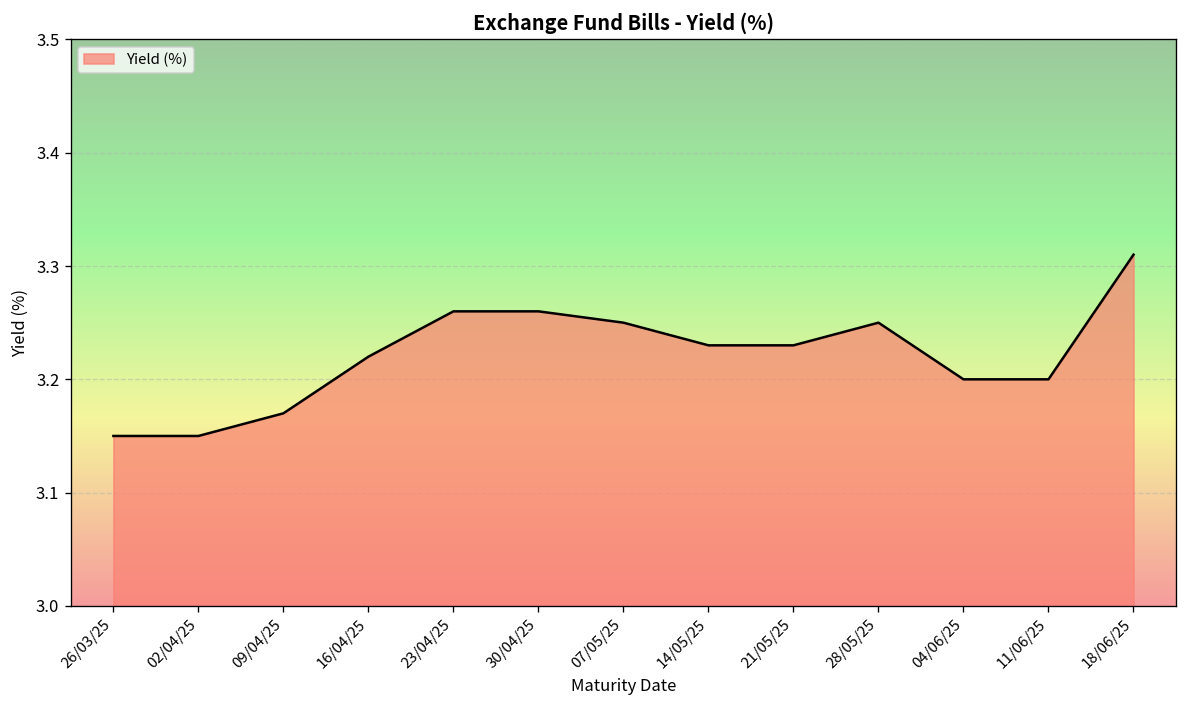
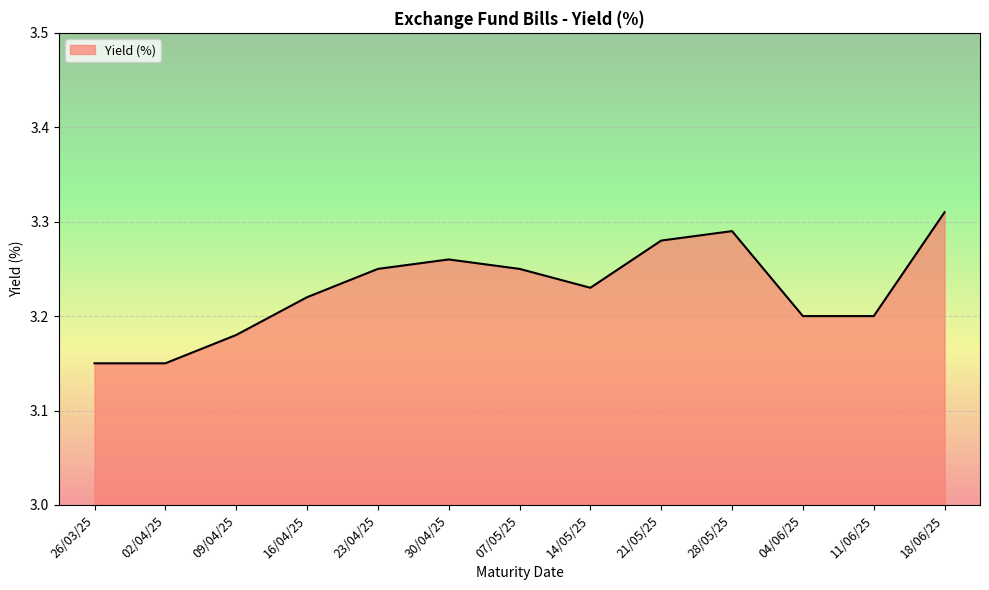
09/04/25: 3.17 -> 3.18
23/04/25: 3.26 -> 3.25
21/05/25: 3.23 -> 3.28
28/05/25: 3.25 -> 3.29
